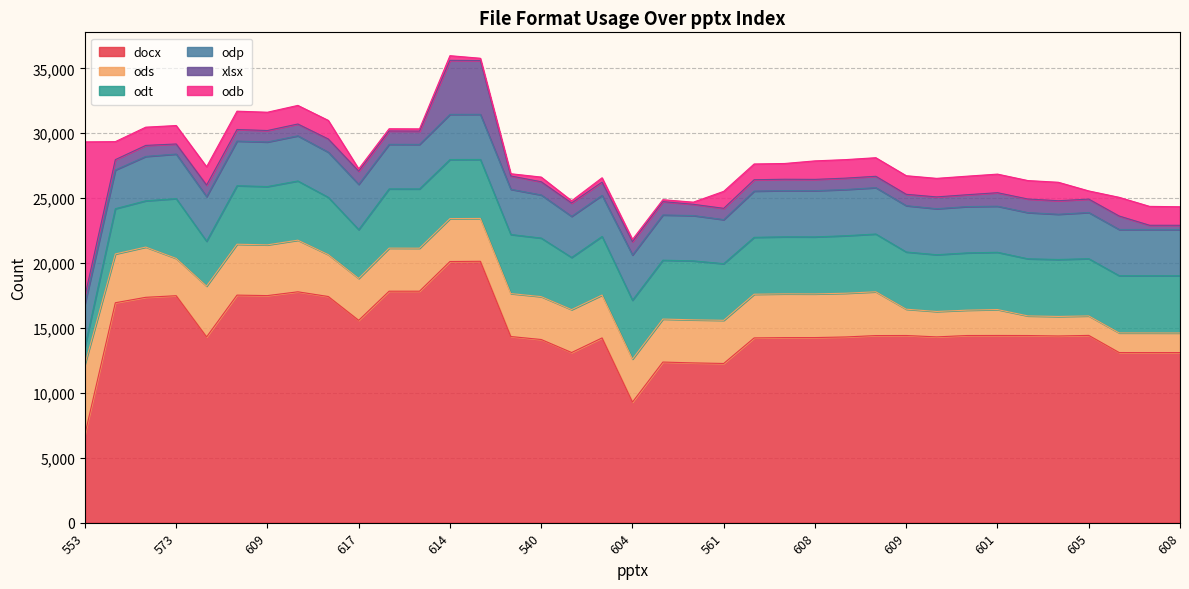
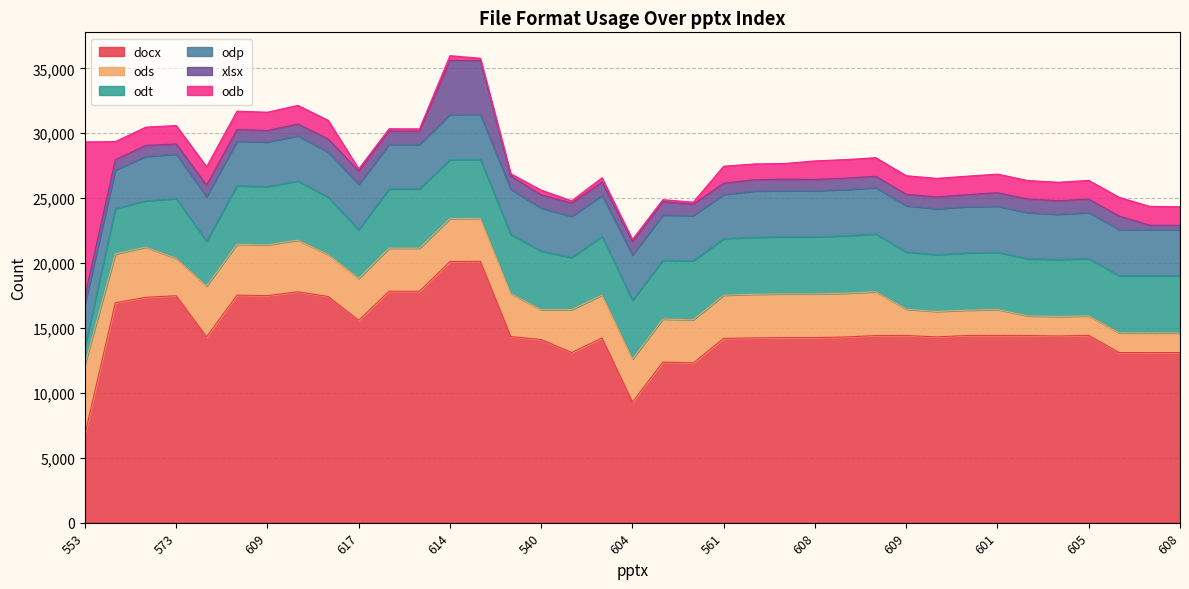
ods, 540: 3,300 -> 2,300
docx, 561: 12,300 -> 14,200
odb, 605: 600 -> 1,400
